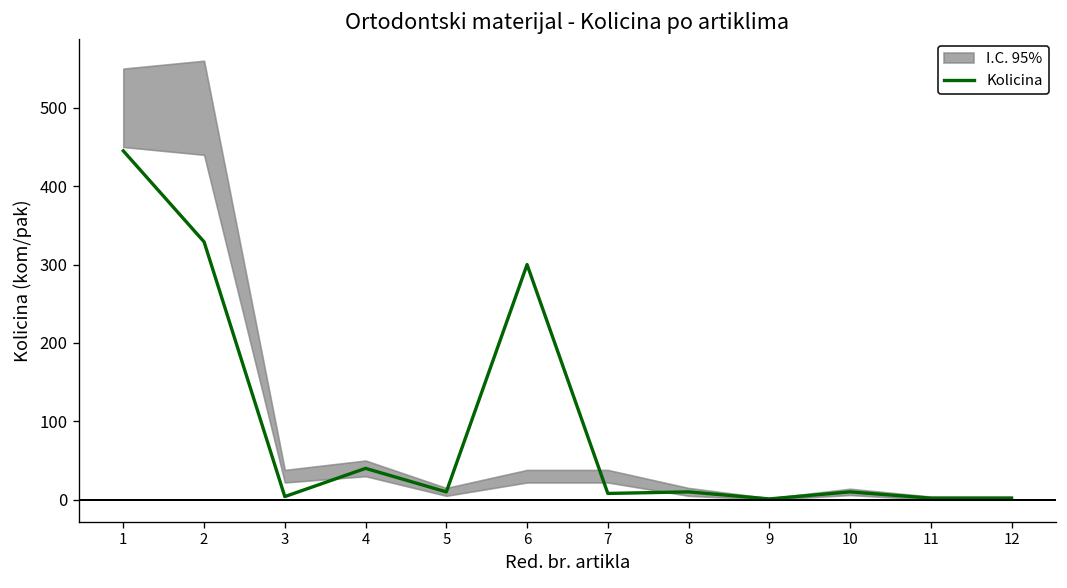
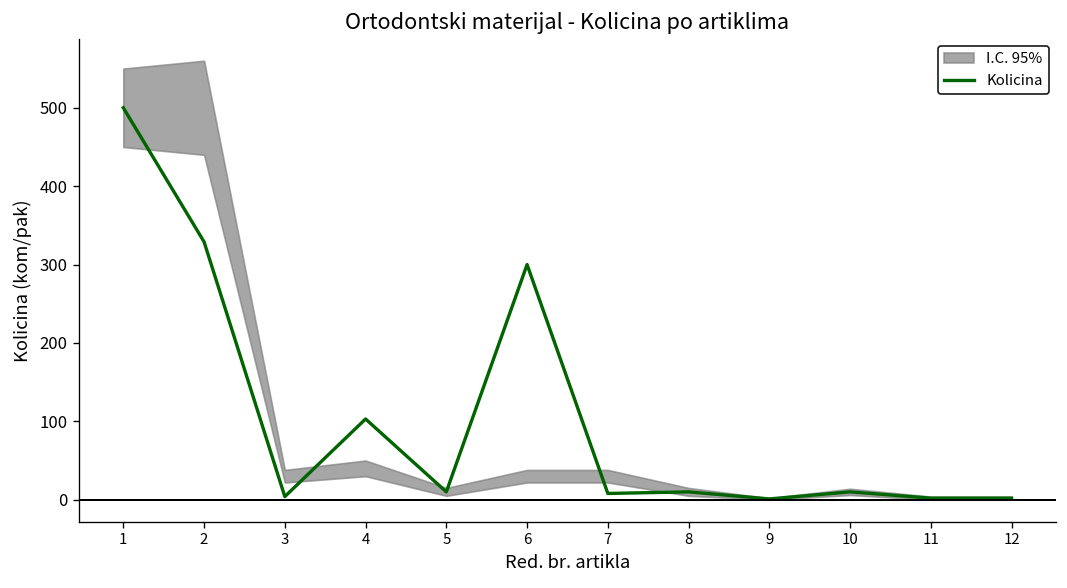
Kolicina, 1: 450 -> 500
Kolicina, 4: 40 -> 100
